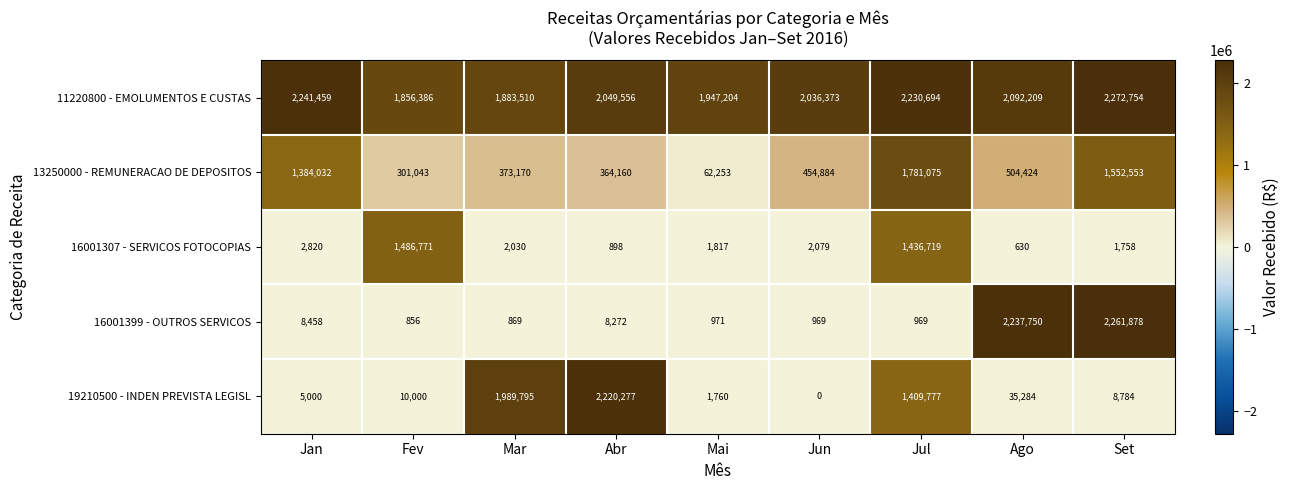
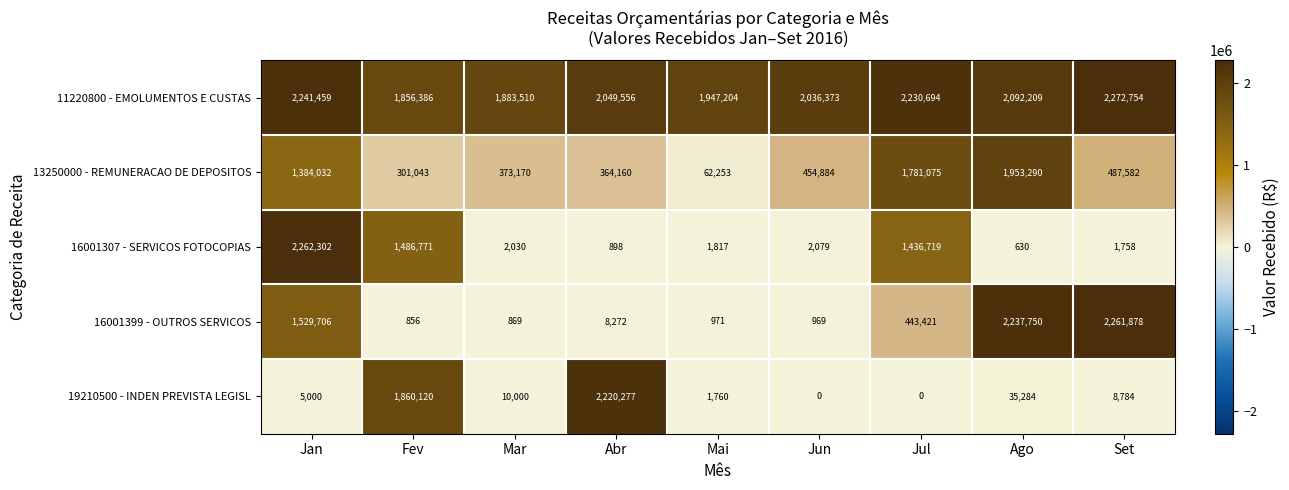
13250000 - REMUNERACAO DE DEPOSITOS, Ago: 504,424 -> 1,953,290
13250000 - REMUNERACAO DE DEPOSITOS, Set: 1,552,553 -> 487,582
16001307 - SERVICOS FOTOCOPIAS, Jan: 2,820 -> 2,262,302
16001399 - OUTROS SERVICOS, Jan: 8,458 -> 1,529,706
16001399 - OUTROS SERVICOS, Jul: 969 -> 443,421
19210500 - INDEN PREVISTA LEGISL, Fev: 10,000 -> 1,860,120
19210500 - INDEN PREVISTA LEGISL, Mar: 1,989,795 -> 10,000
19210500 - INDEN PREVISTA LEGISL, Jul: 1,409,777 -> 0
